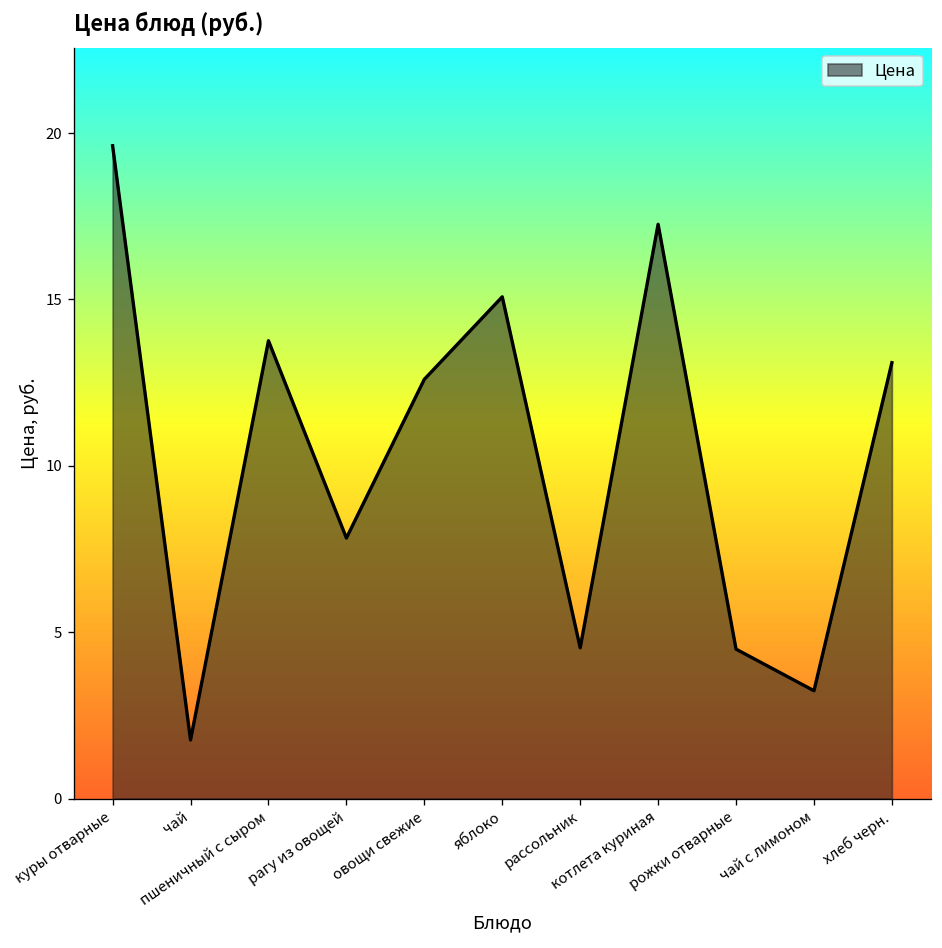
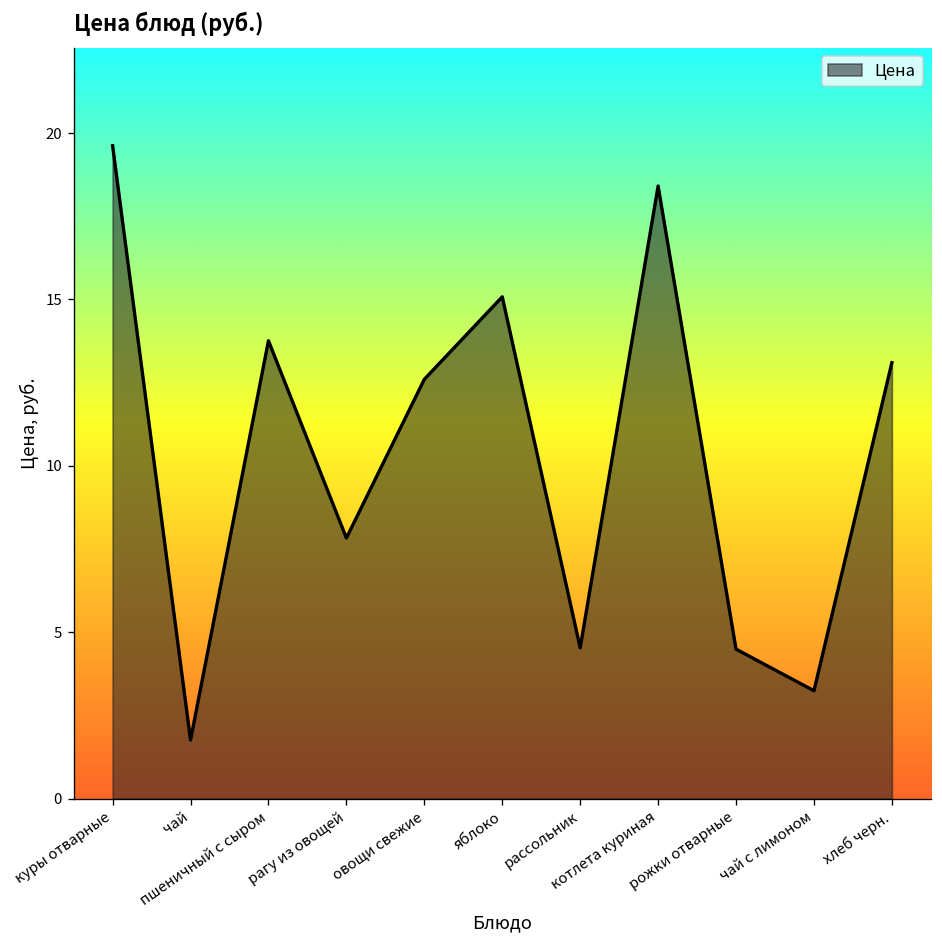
котлета куриная: 17.3 -> 18.4
